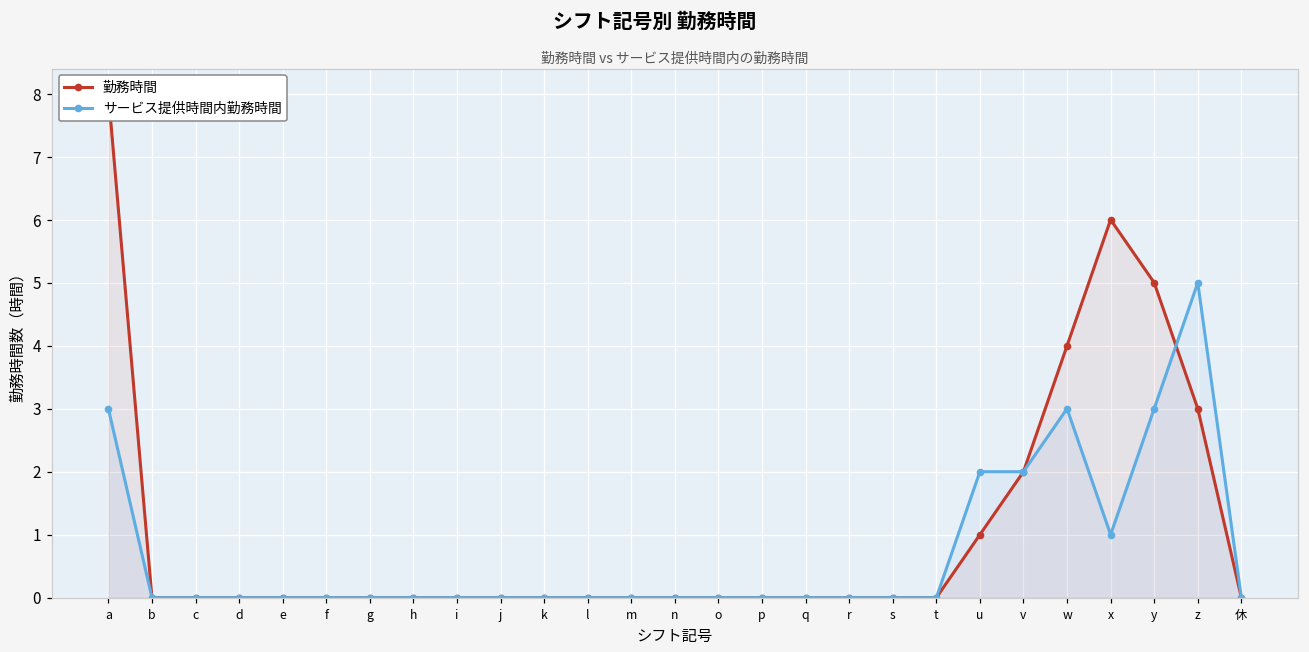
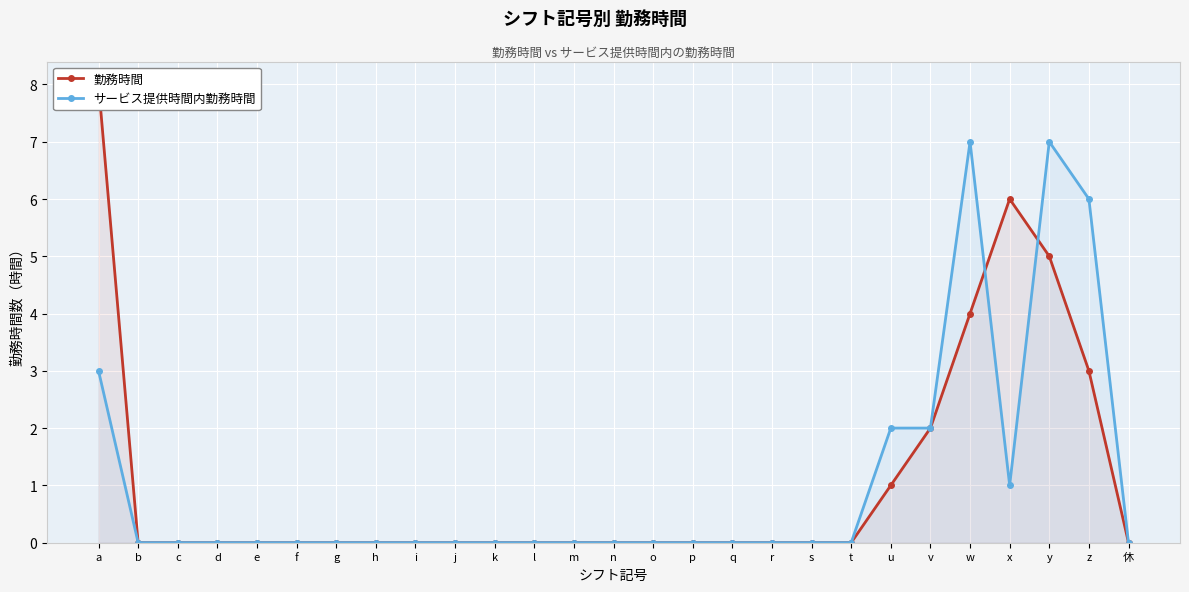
サービス提供時間内勤務時間, w: 3 -> 7
サービス提供時間内勤務時間, y: 3 -> 7
サービス提供時間内勤務時間, z: 5 -> 6
